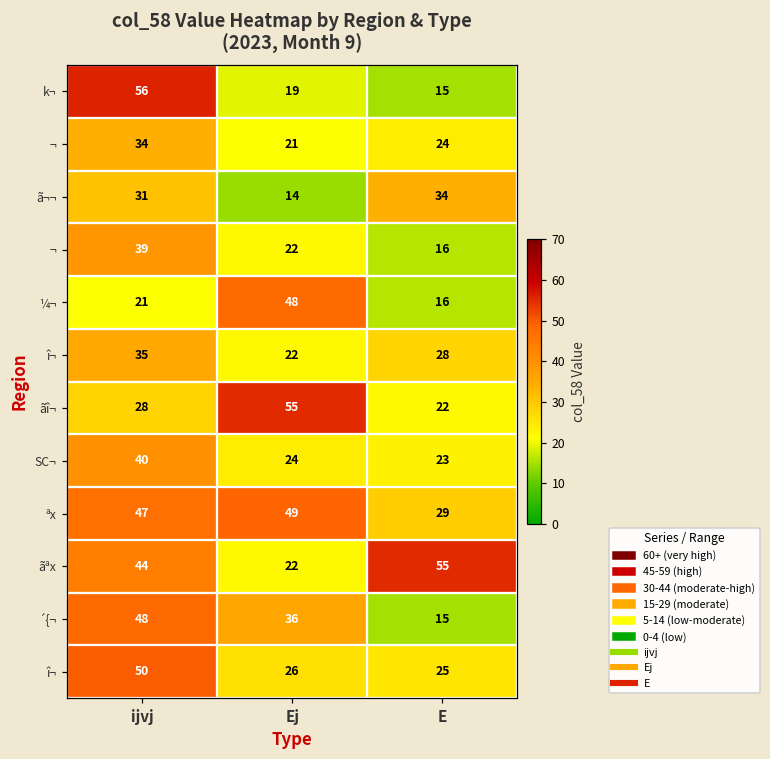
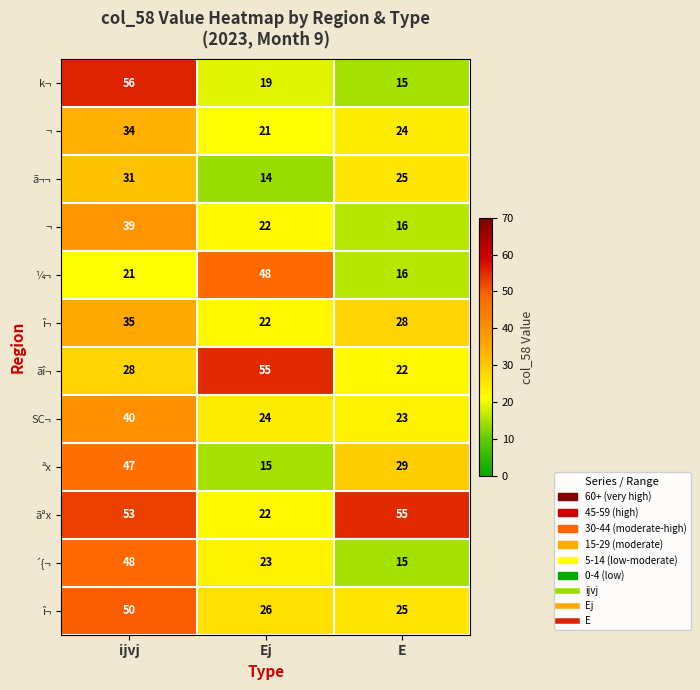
ã¬¬, E: 34 -> 25
ªx, Ej: 49 -> 15
ãªx, ijvj: 44 -> 53
´{¬, Ej: 36 -> 23
